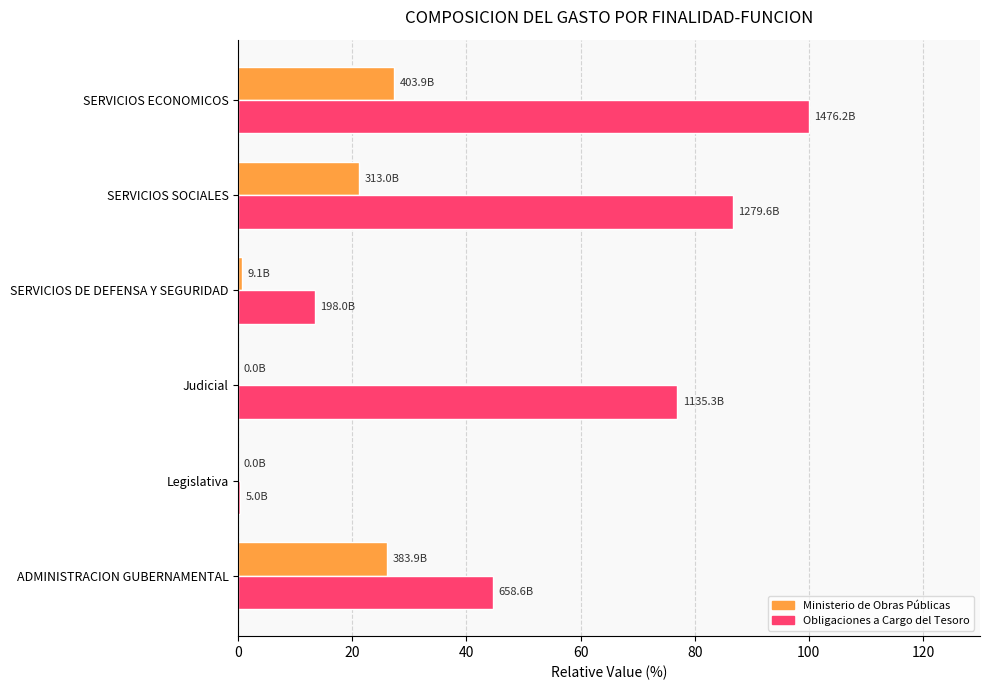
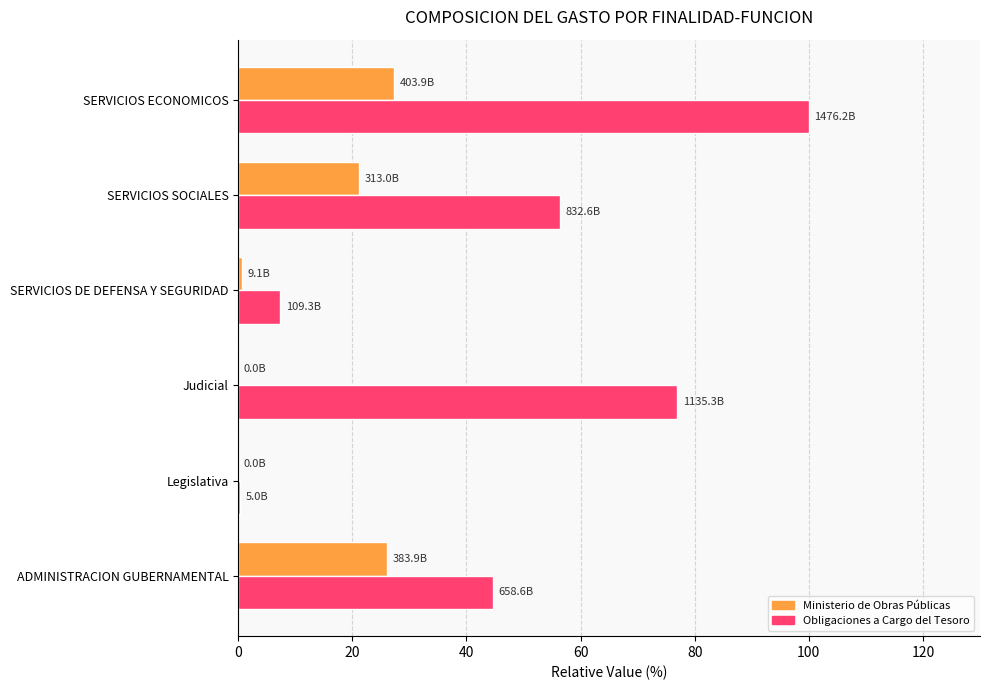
Obligaciones a Cargo del Tesoro, SERVICIOS SOCIALES: 1279.6B -> 832.6B
Obligaciones a Cargo del Tesoro, SERVICIOS DE DEFENSA Y SEGURIDAD: 198.0B -> 109.3B
